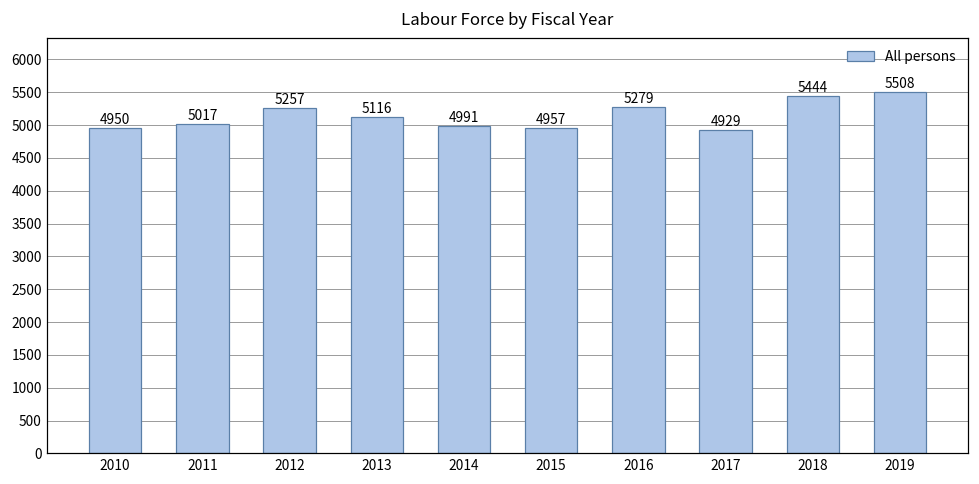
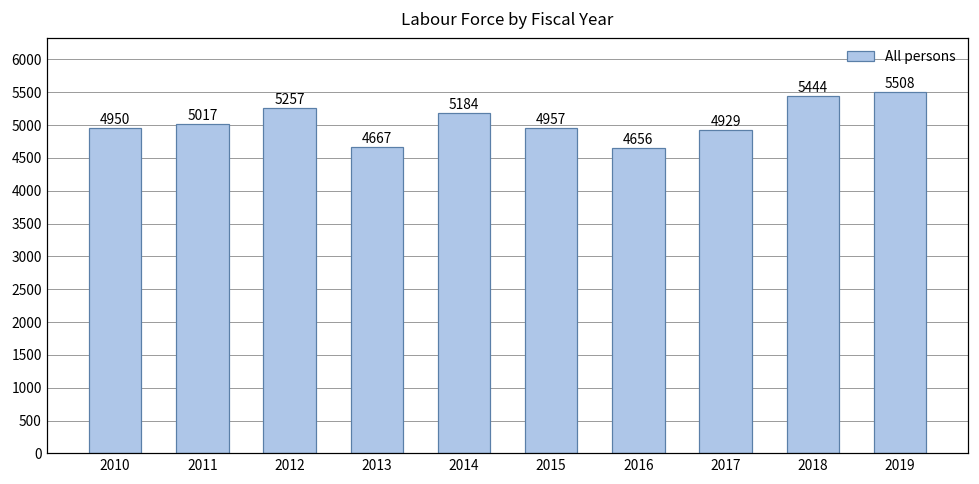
2013: 5116 -> 4667
2014: 4991 -> 5184
2016: 5279 -> 4656
